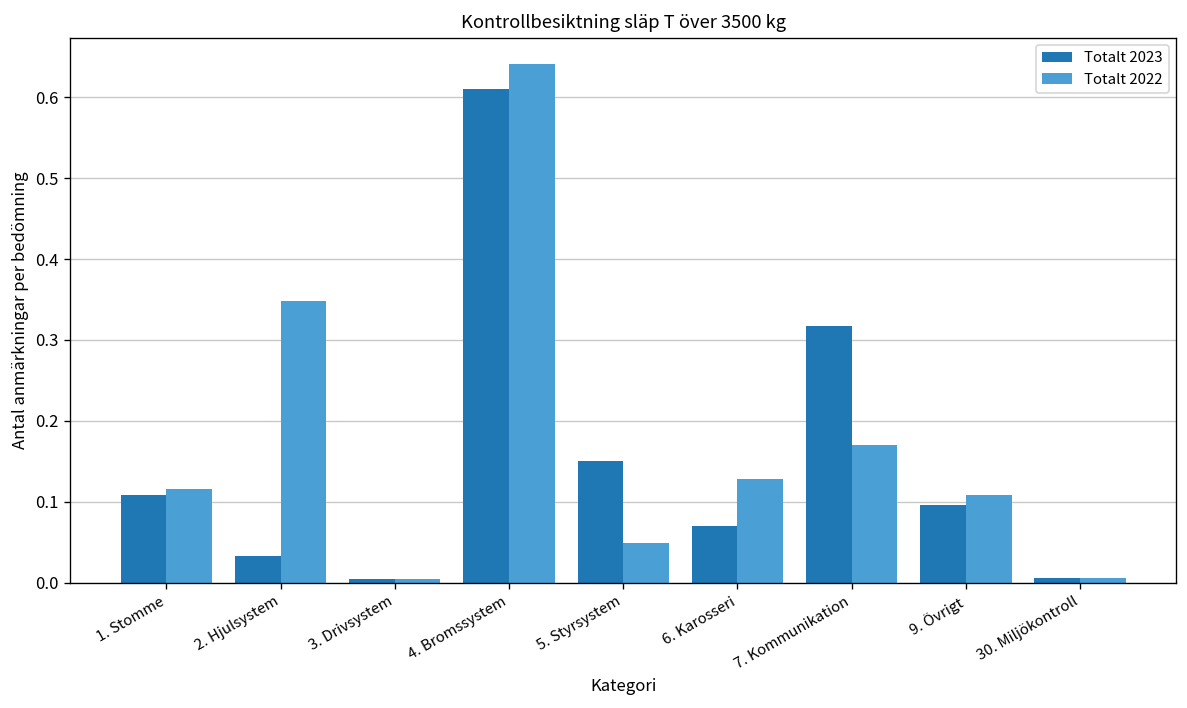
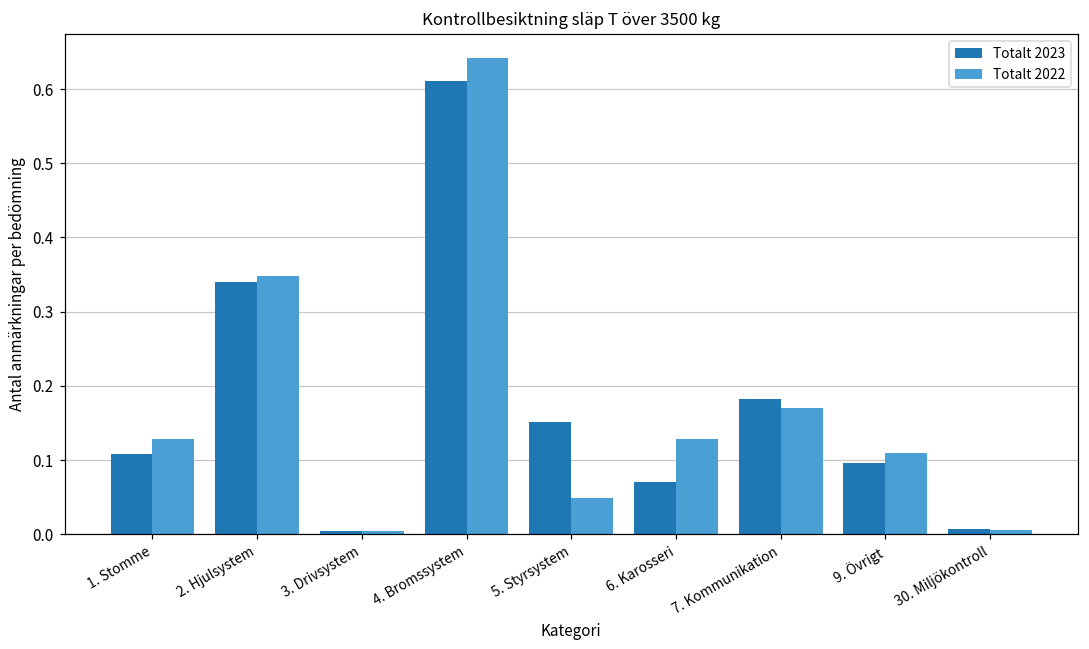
Totalt 2022, 1. Stomme: 0.12 -> 0.13
Totalt 2023, 2. Hjulsystem: 0.03 -> 0.34
Totalt 2023, 7. Kommunikation: 0.32 -> 0.18
